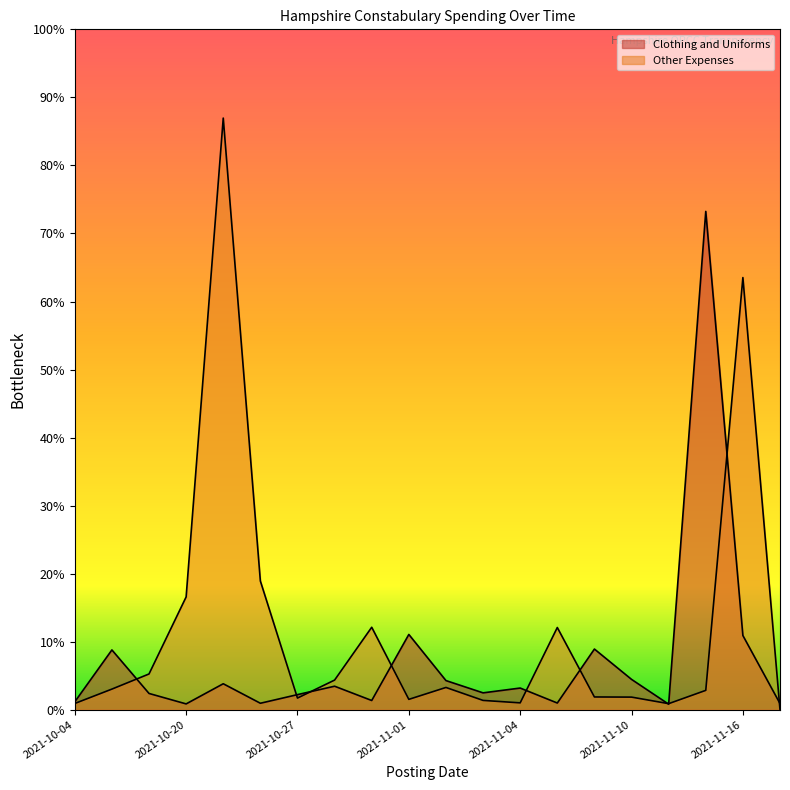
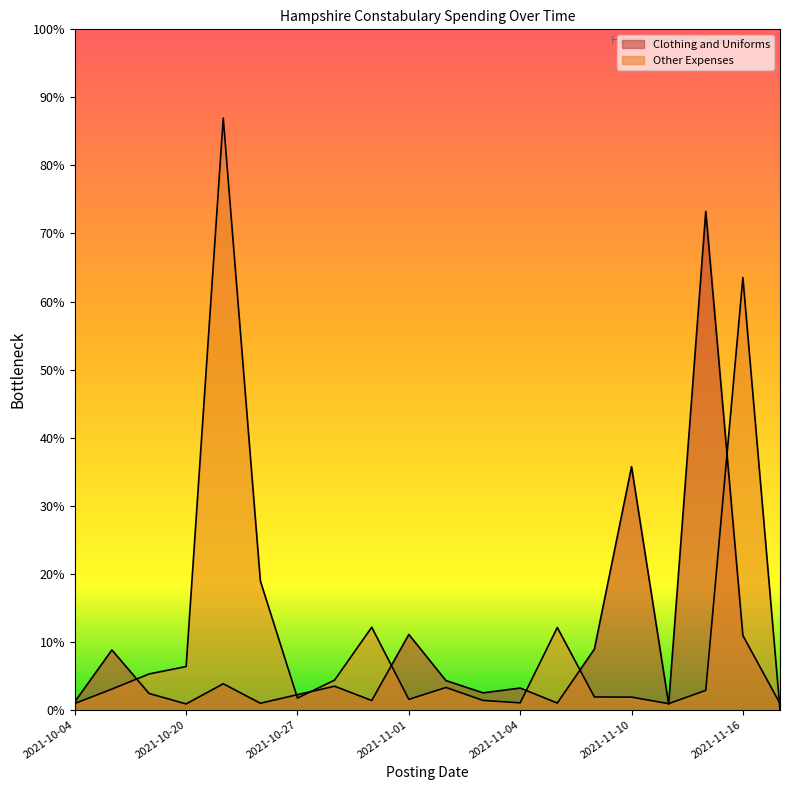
Other Expenses, 2021-10-20: 17% -> 6%
Clothing and Uniforms, 2021-11-10: 4% -> 36%
